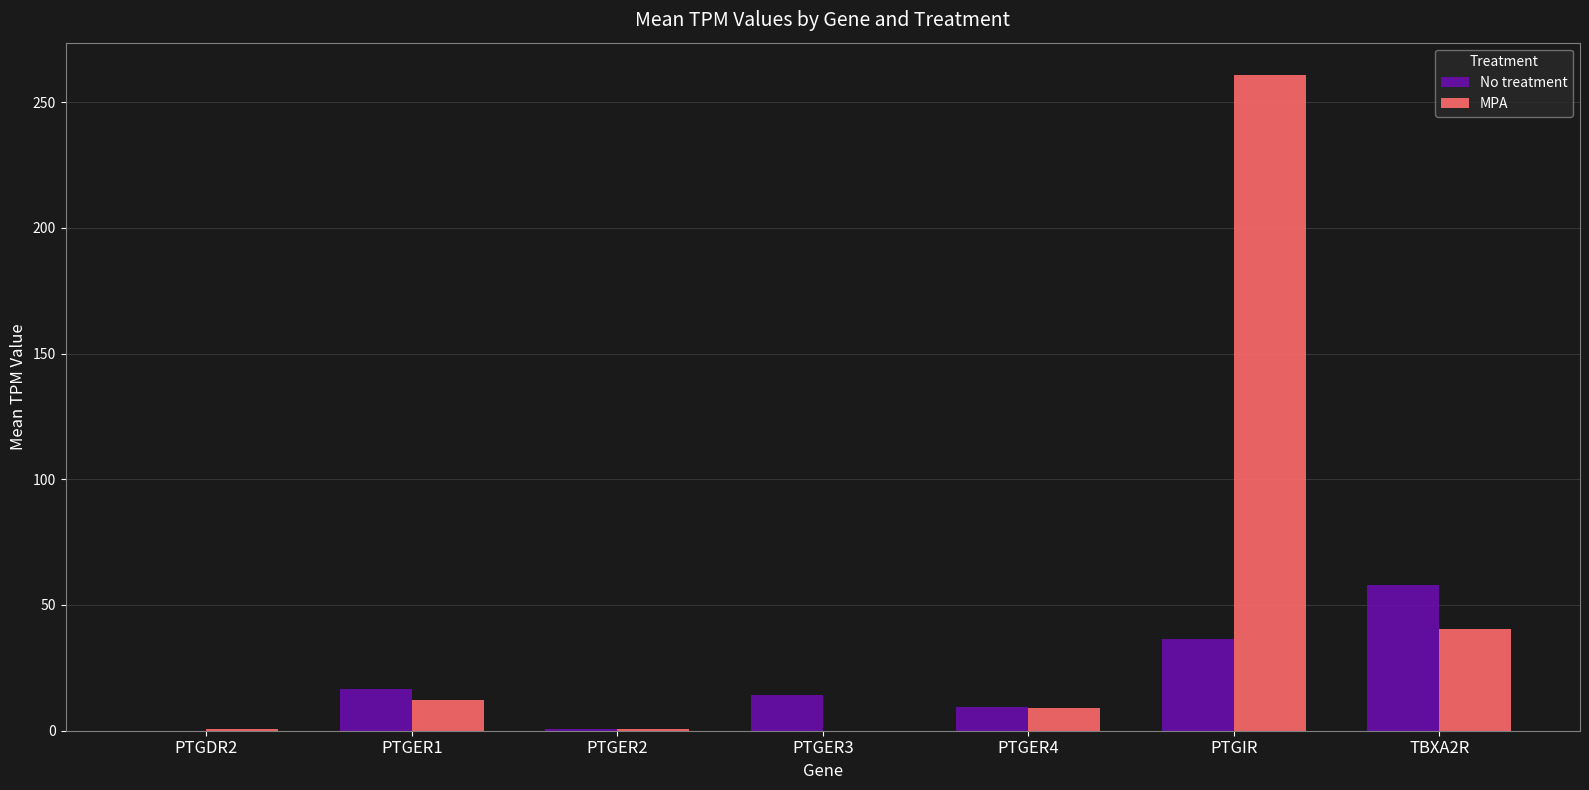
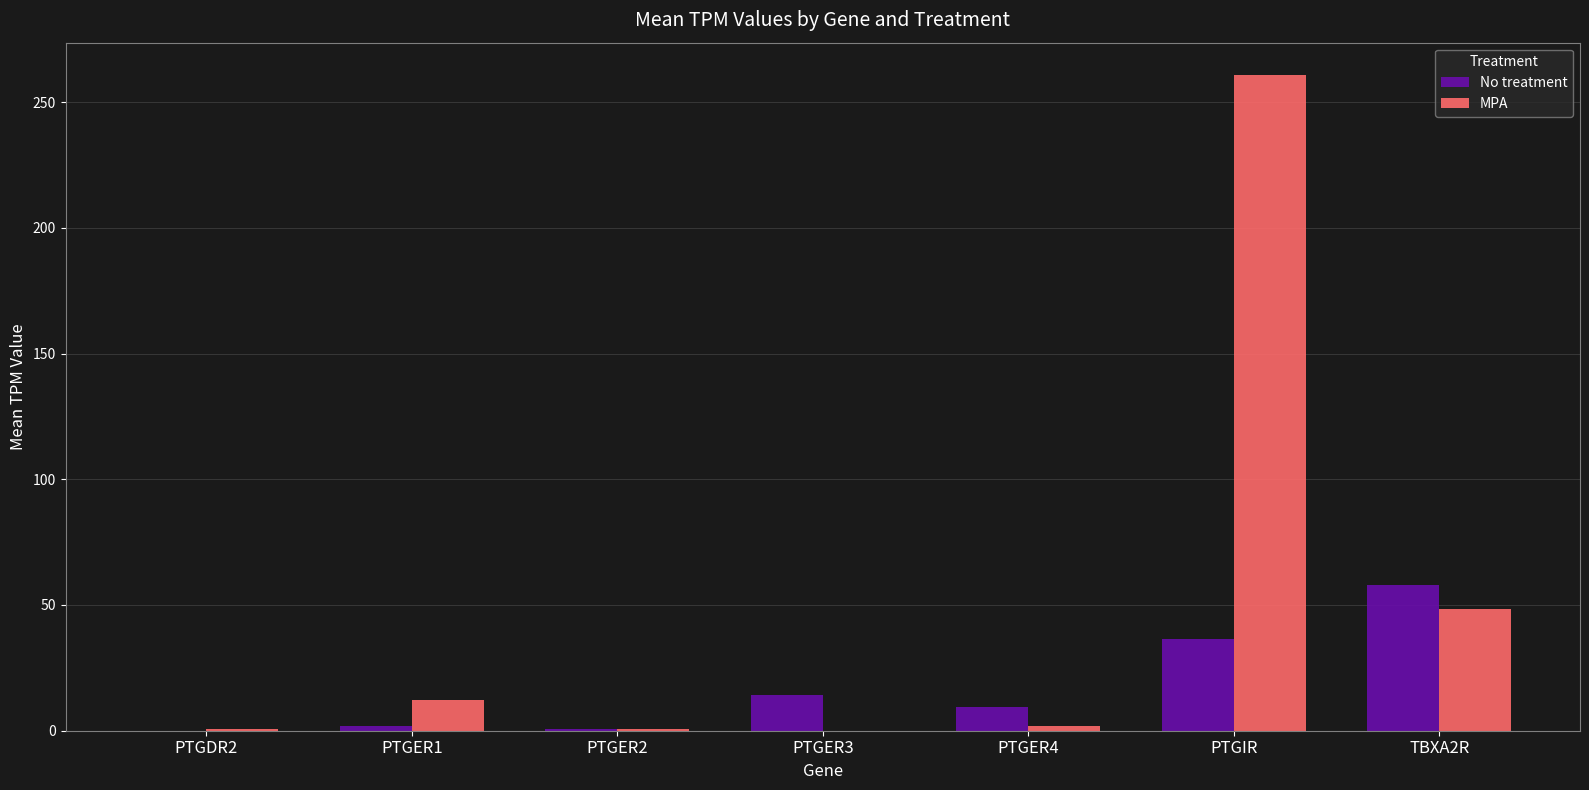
No treatment, PTGER1: 17 -> 2
MPA, PTGER4: 9 -> 2
MPA, TBXA2R: 40 -> 49
